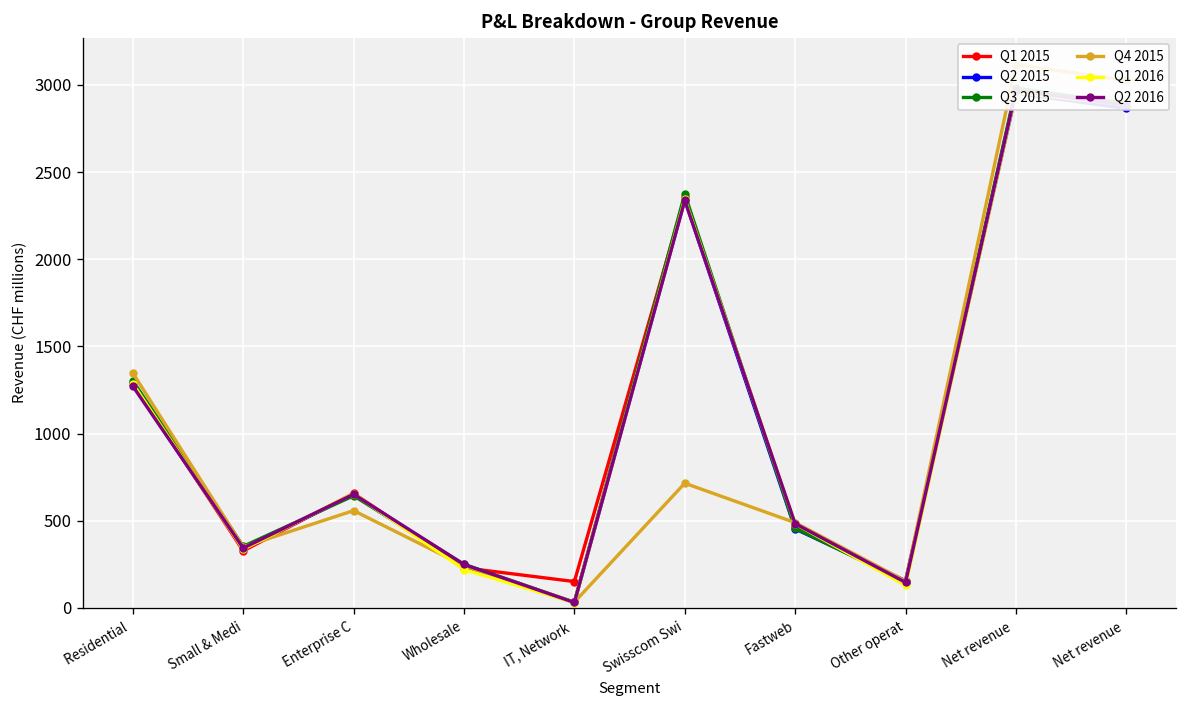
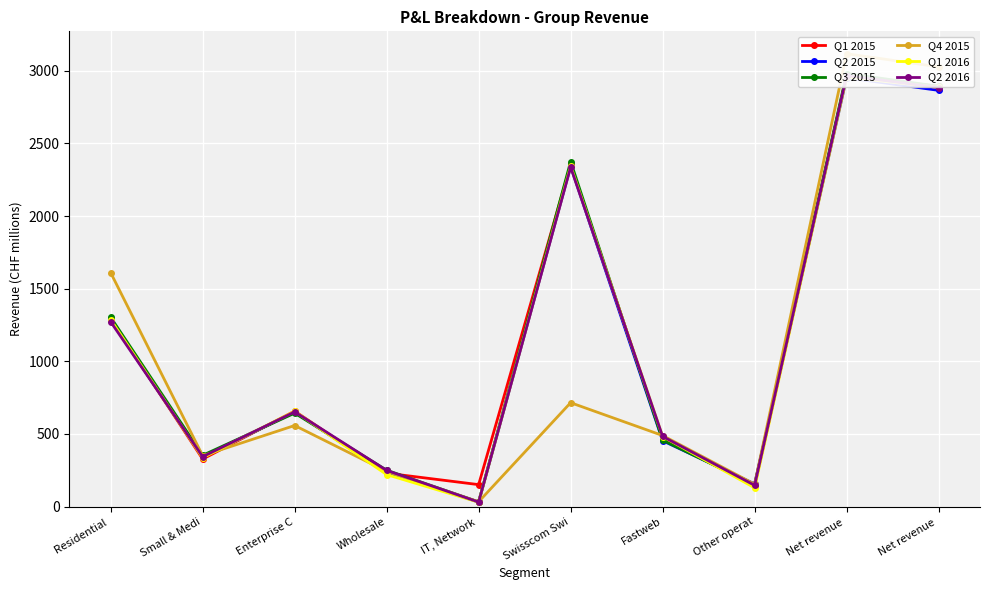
Q4 2015, Residential: 1350 -> 1610
